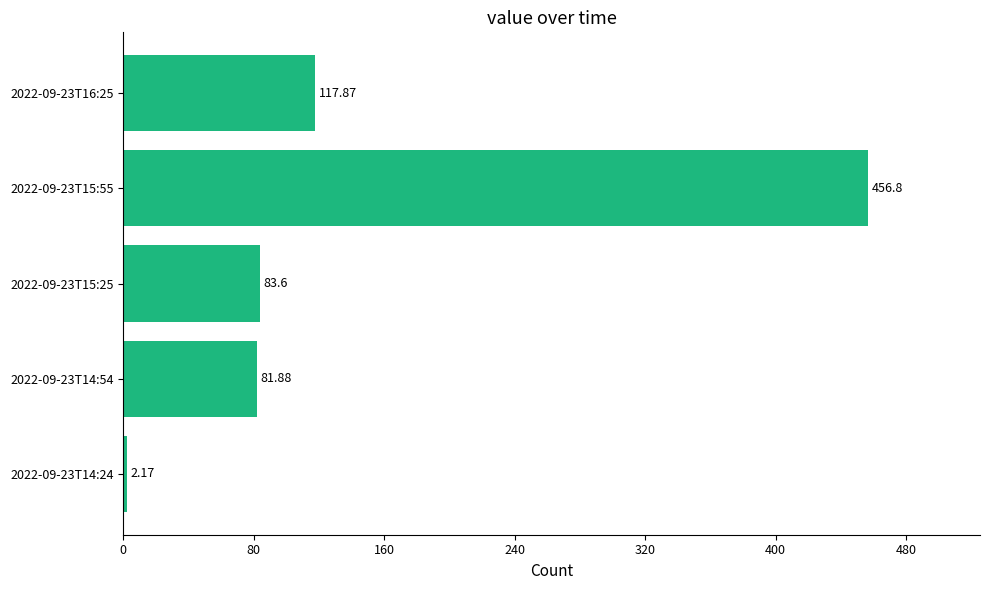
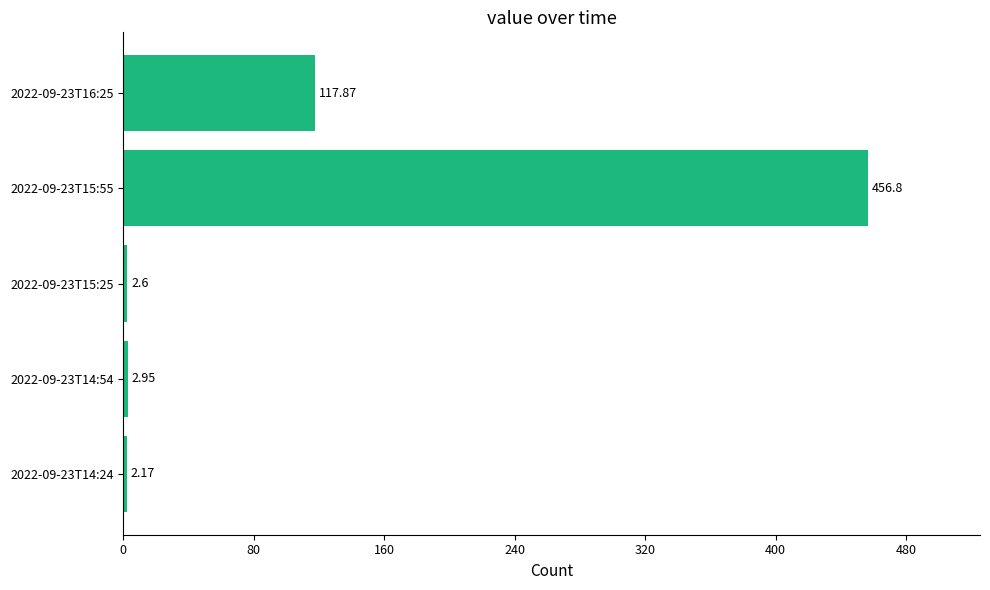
2022-09-23T15:25: 83.6 -> 2.6
2022-09-23T14:54: 81.88 -> 2.95
